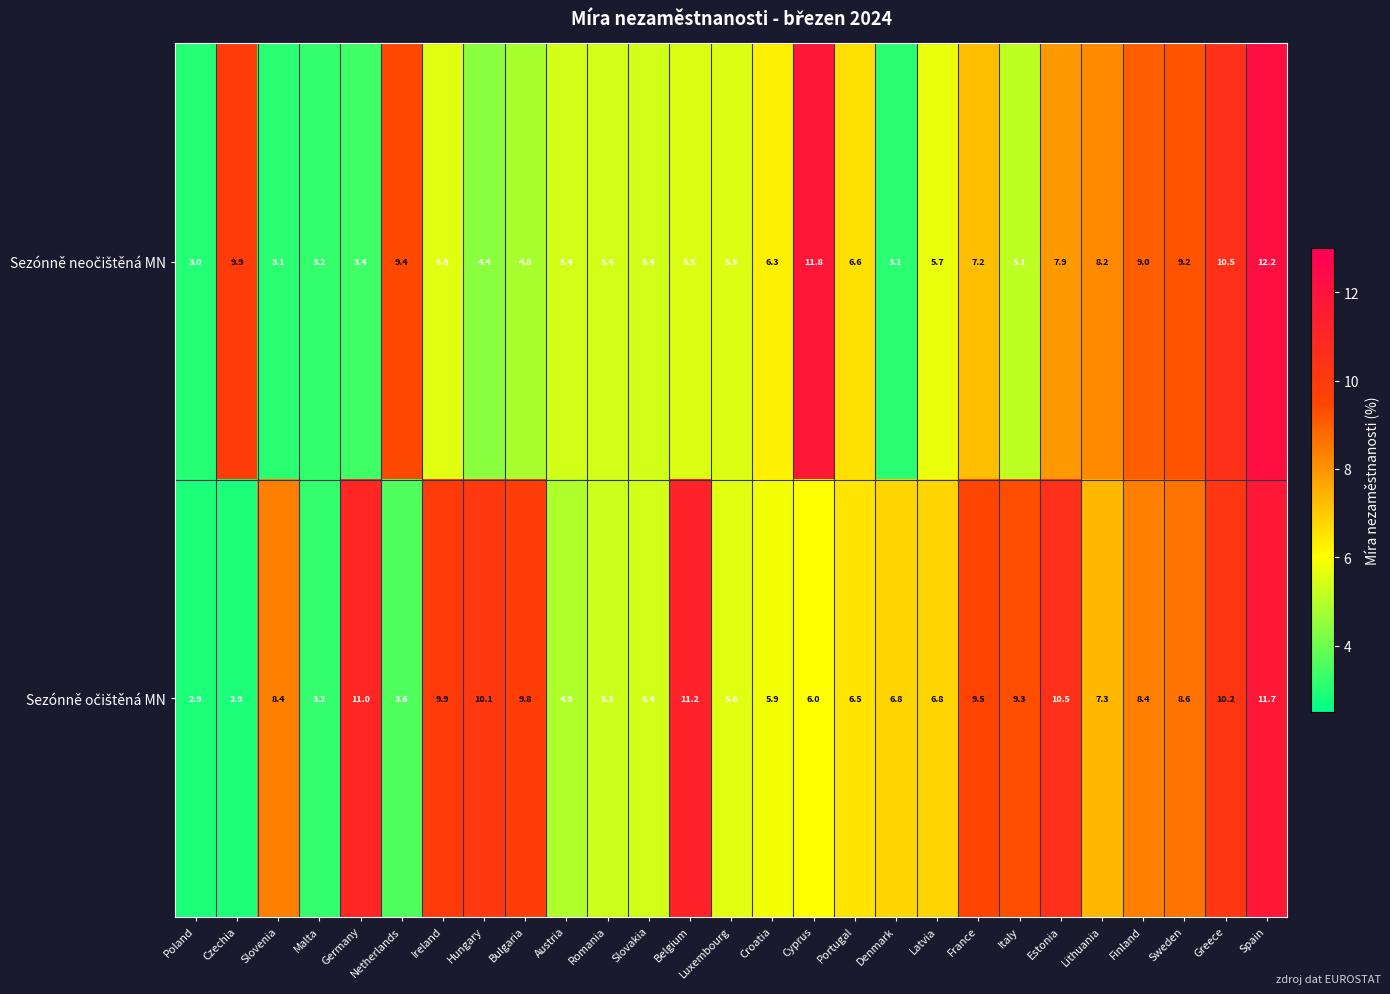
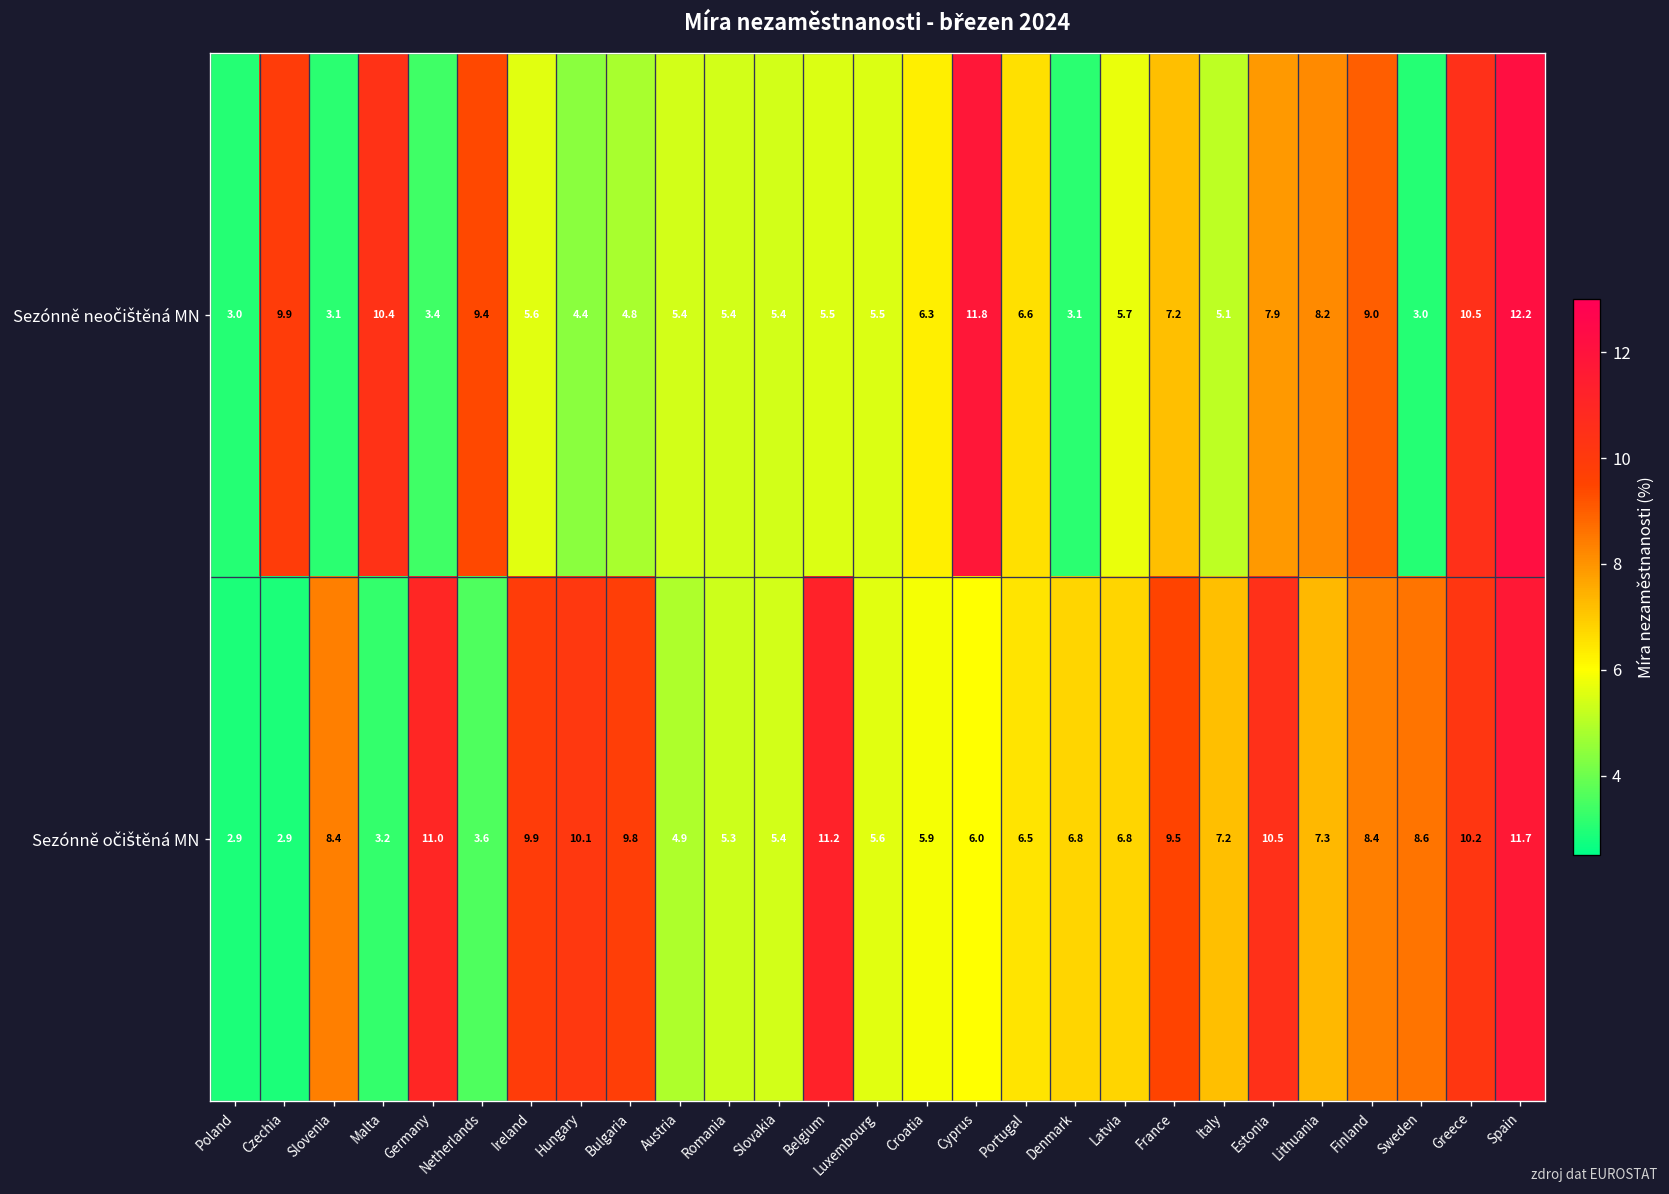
Sezónně neočištěná MN, Malta: 3.2 -> 10.4
Sezónně neočištěná MN, Sweden: 9.2 -> 3.0
Sezónně očištěná MN, Italy: 9.3 -> 7.2
